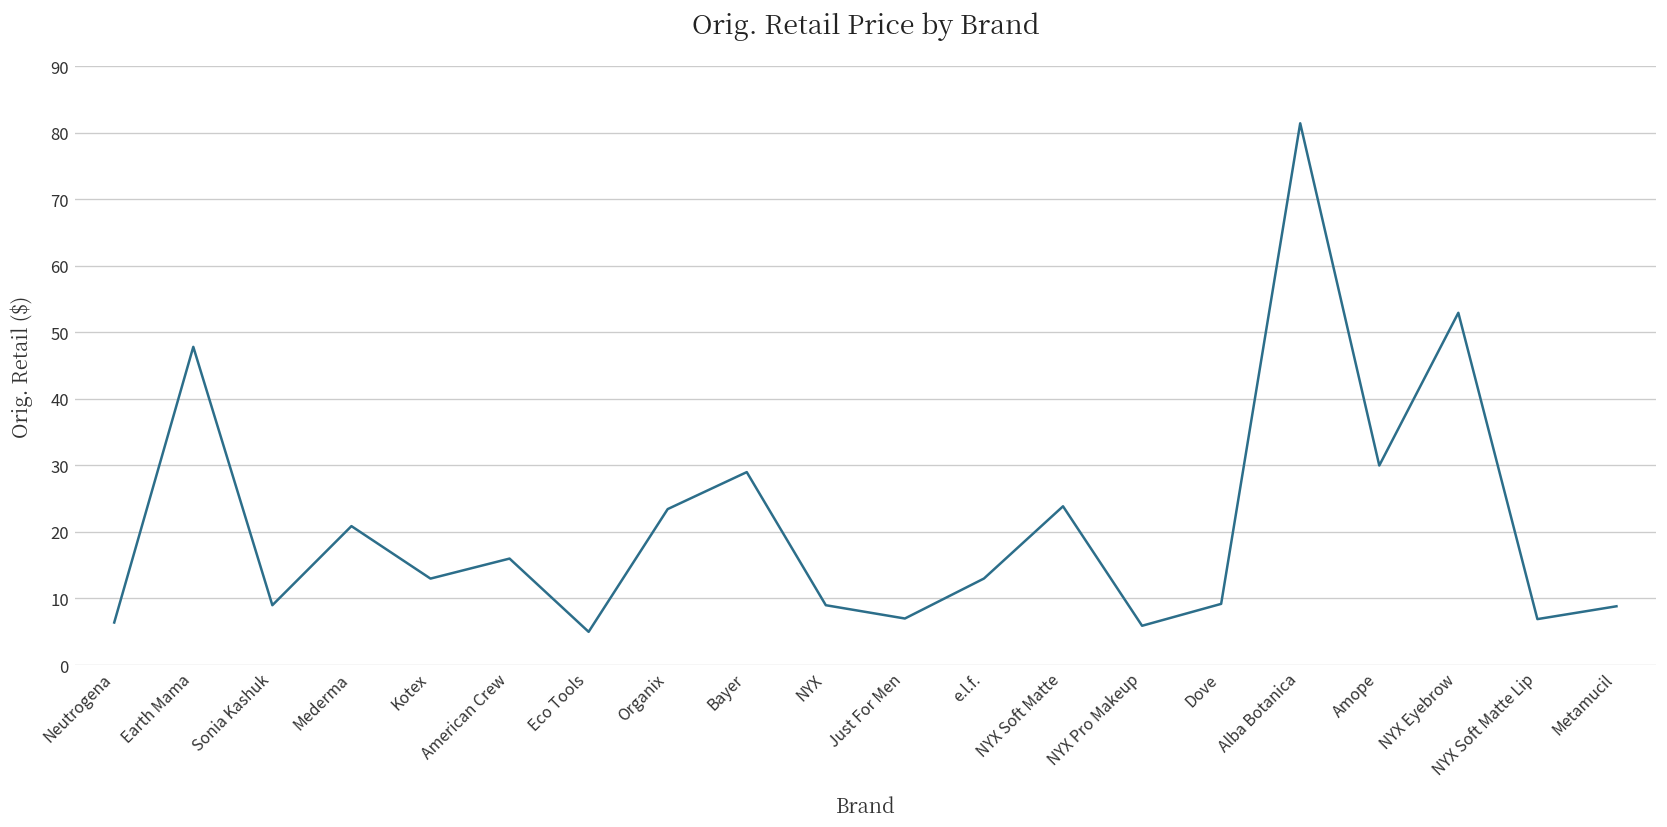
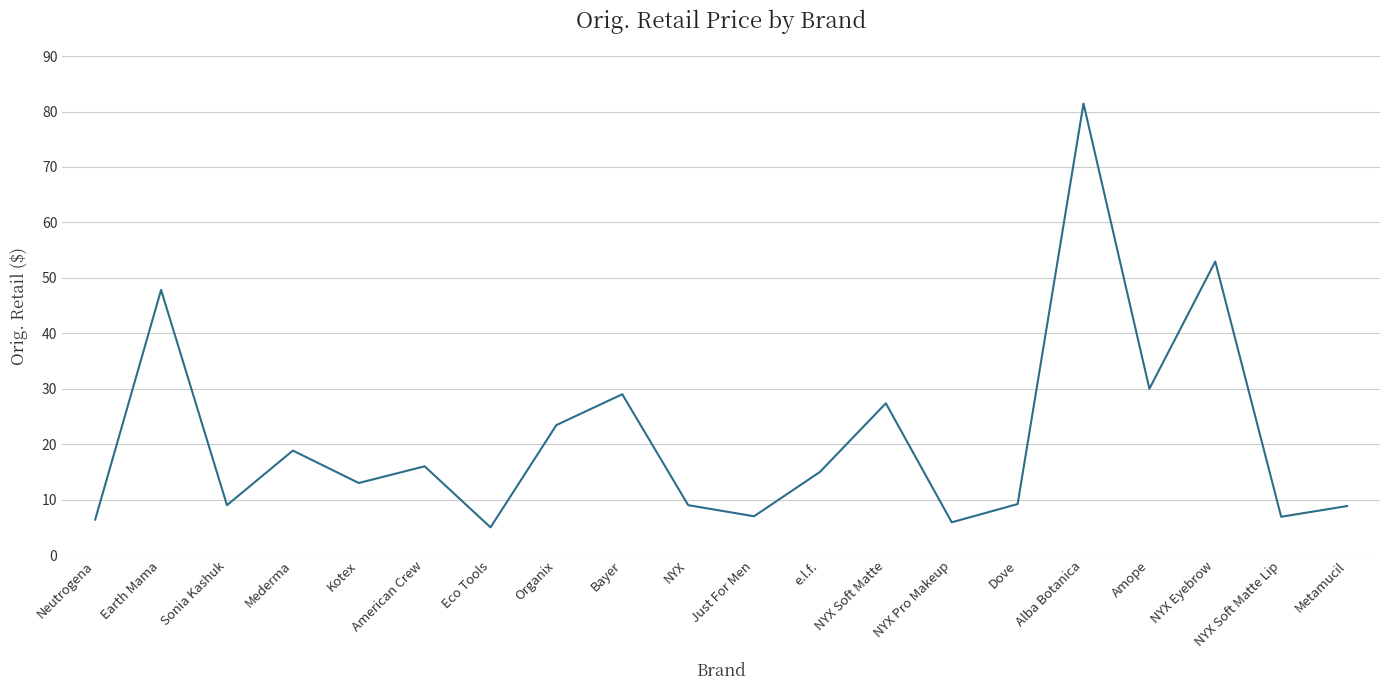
Mederma: 21 -> 19
e.l.f.: 13 -> 15
NYX Soft Matte: 24 -> 27
